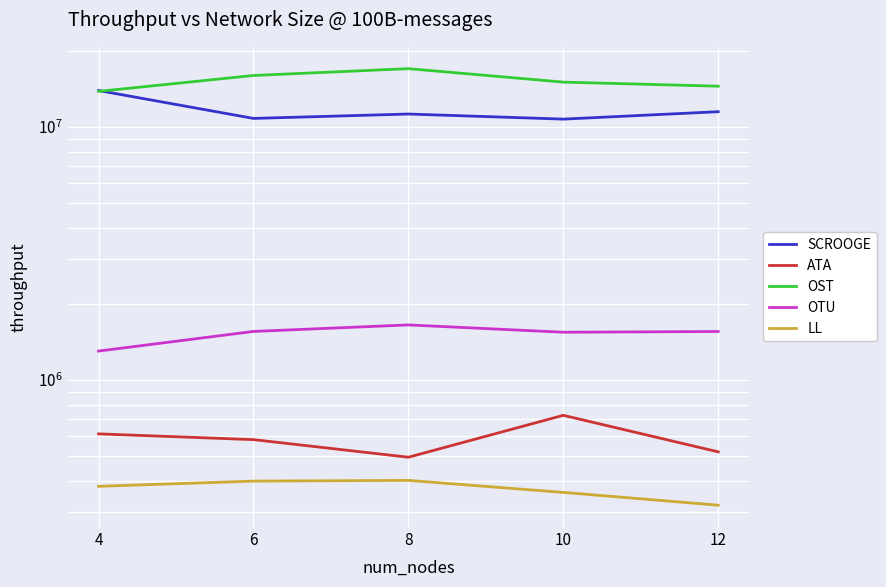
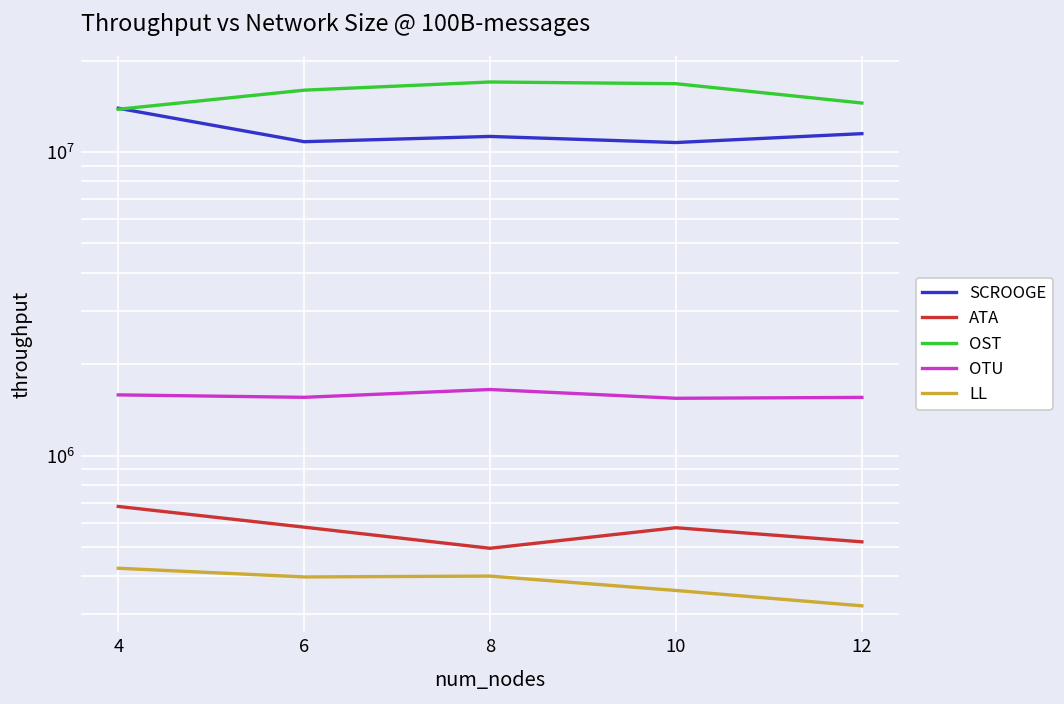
ATA, 4: 610000 -> 680000
OTU, 4: 1300000 -> 1600000
LL, 4: 380000 -> 430000
ATA, 10: 730000 -> 580000
OST, 10: 15000000 -> 17000000
